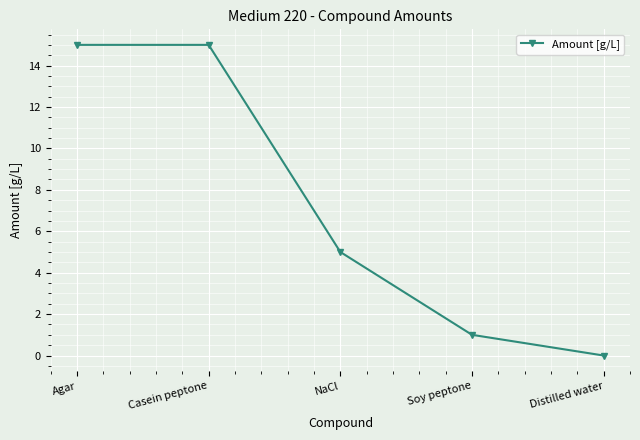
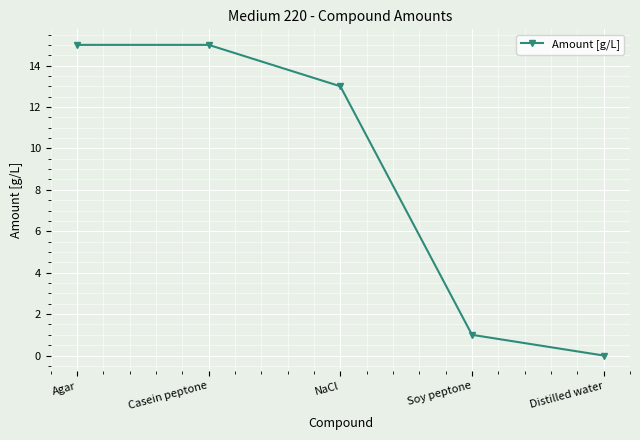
NaCl: 5 -> 13
